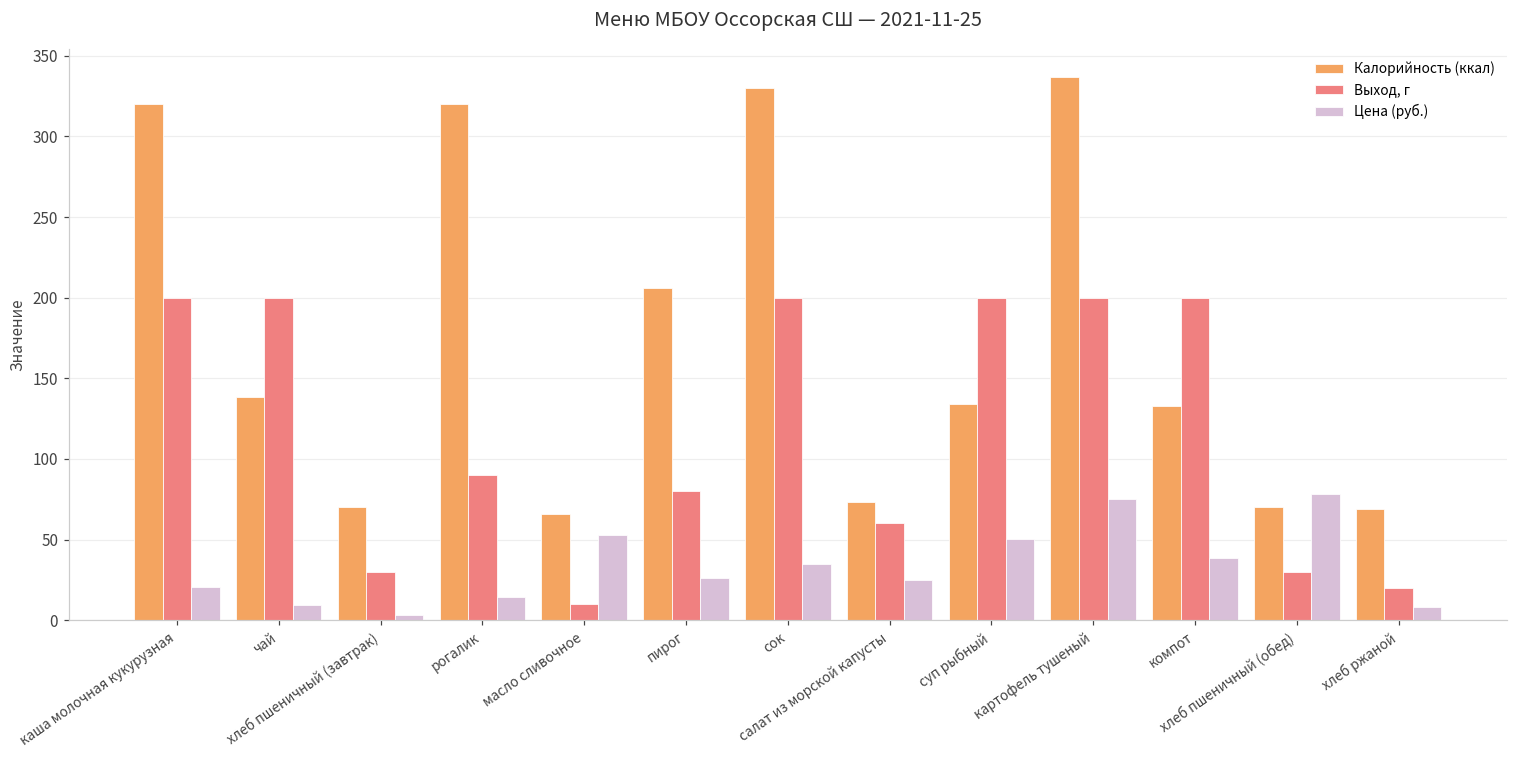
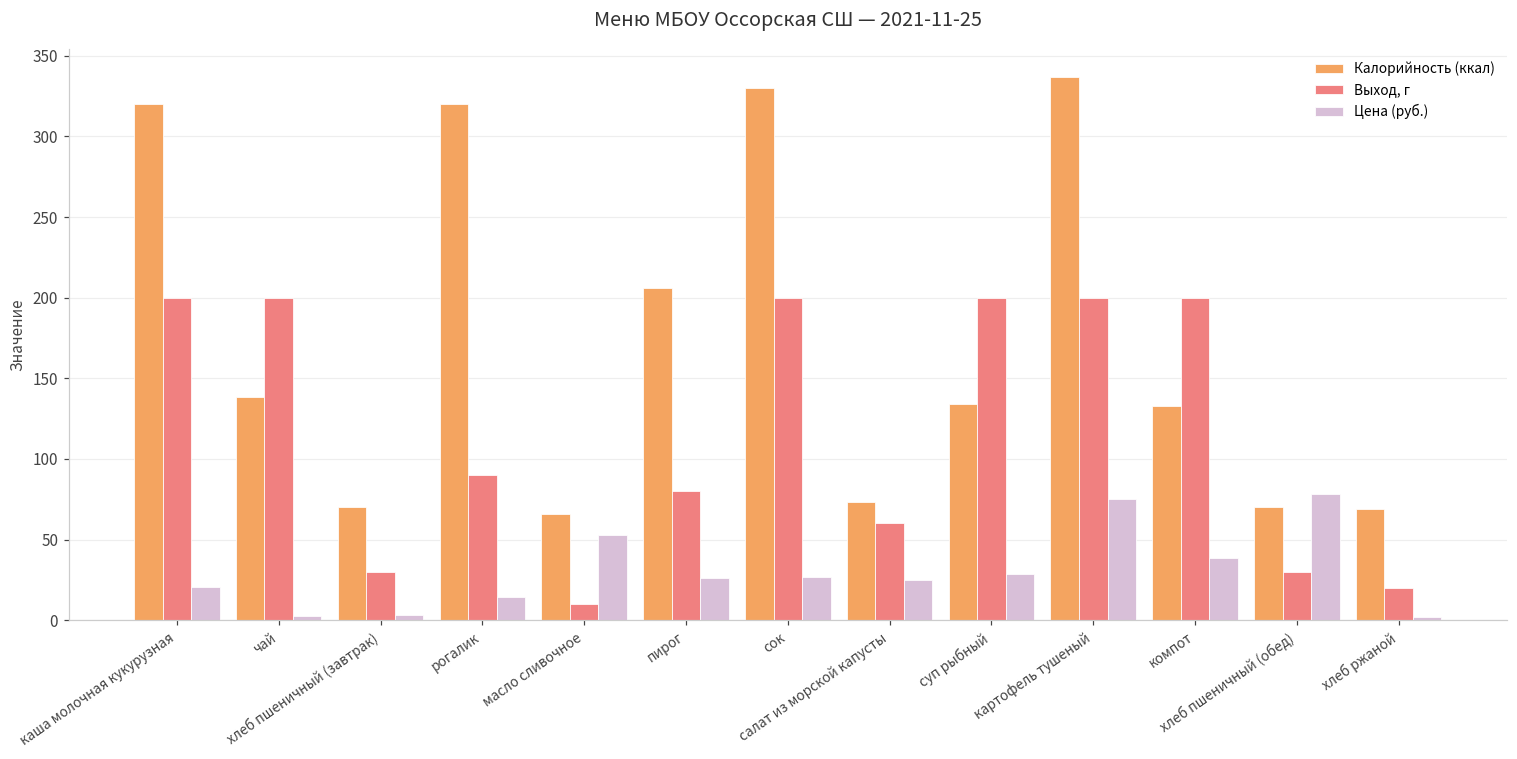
Цена (руб.), чай: 10 -> 3
Цена (руб.), сок: 35 -> 27
Цена (руб.), суп рыбный: 50 -> 29
Цена (руб.), хлеб ржаной: 8 -> 2
